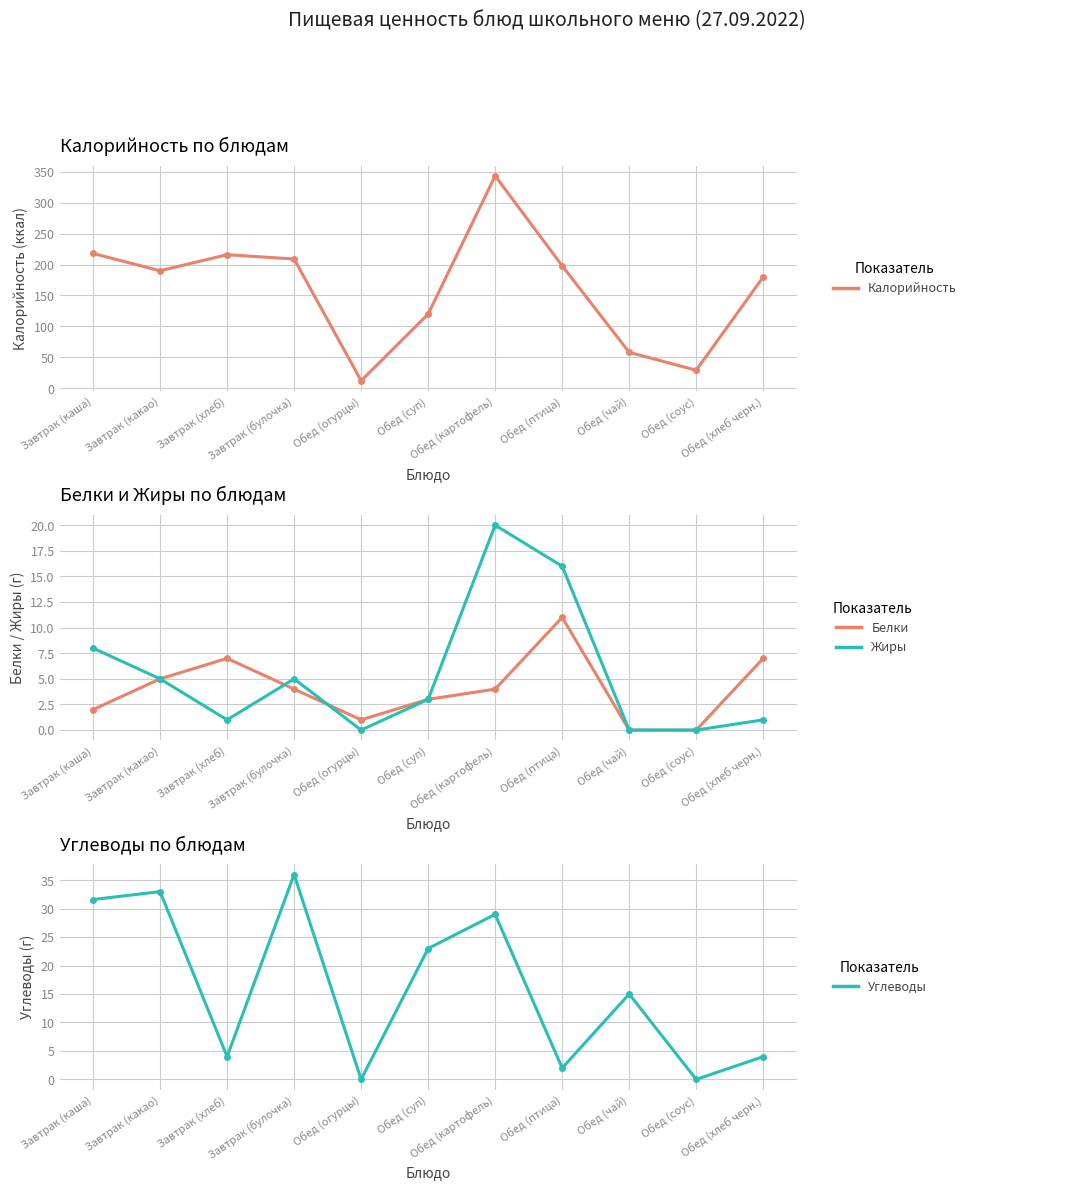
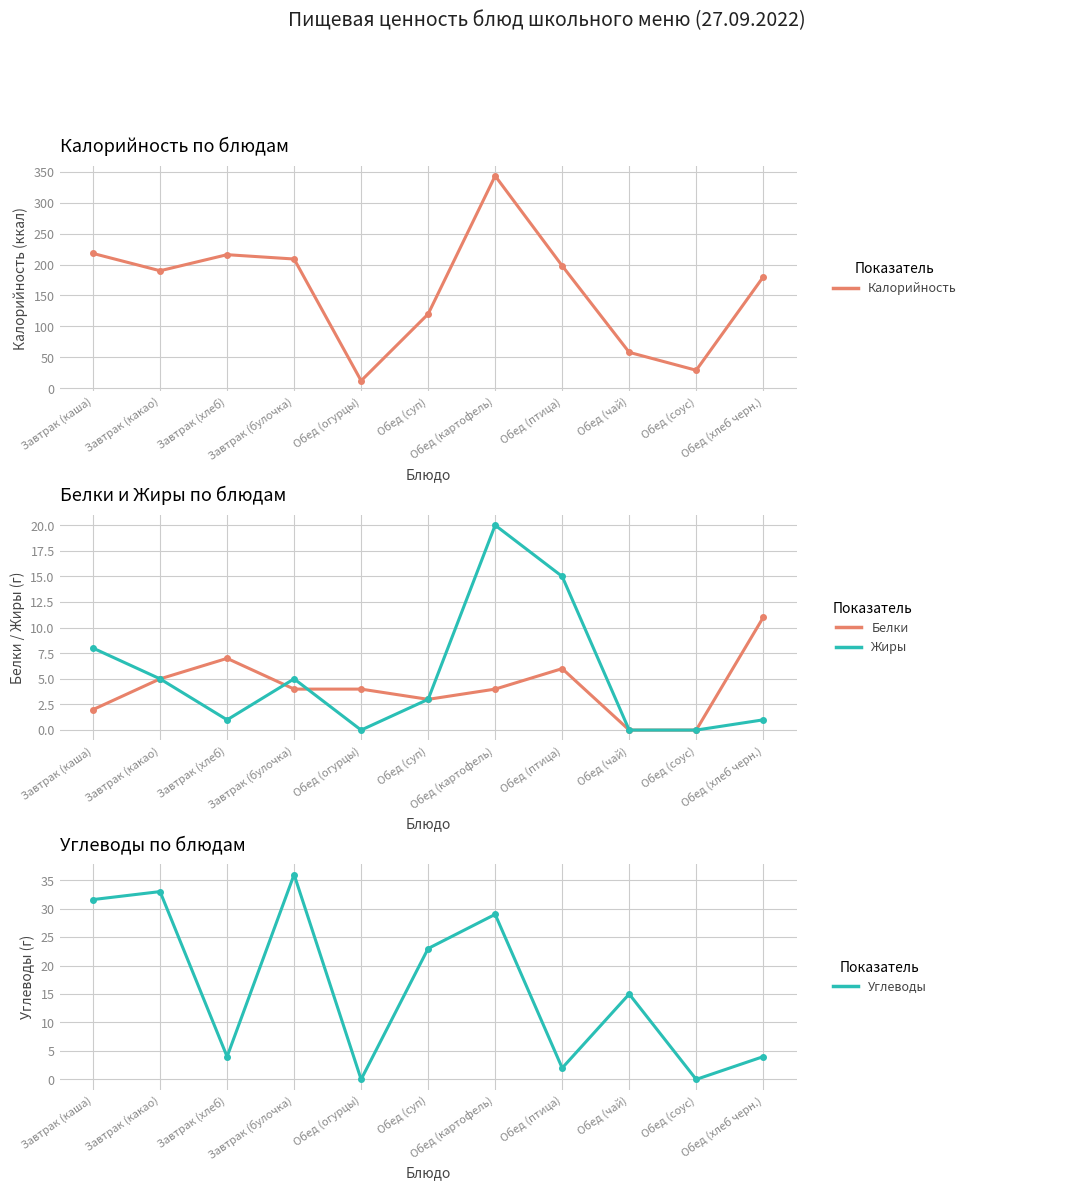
Белки и Жиры по блюдам, Белки, Обед (огурцы): 1 -> 4
Белки и Жиры по блюдам, Белки, Обед (птица): 11 -> 6
Белки и Жиры по блюдам, Жиры, Обед (птица): 16 -> 15
Белки и Жиры по блюдам, Белки, Обед (хлеб черн.): 7 -> 11
